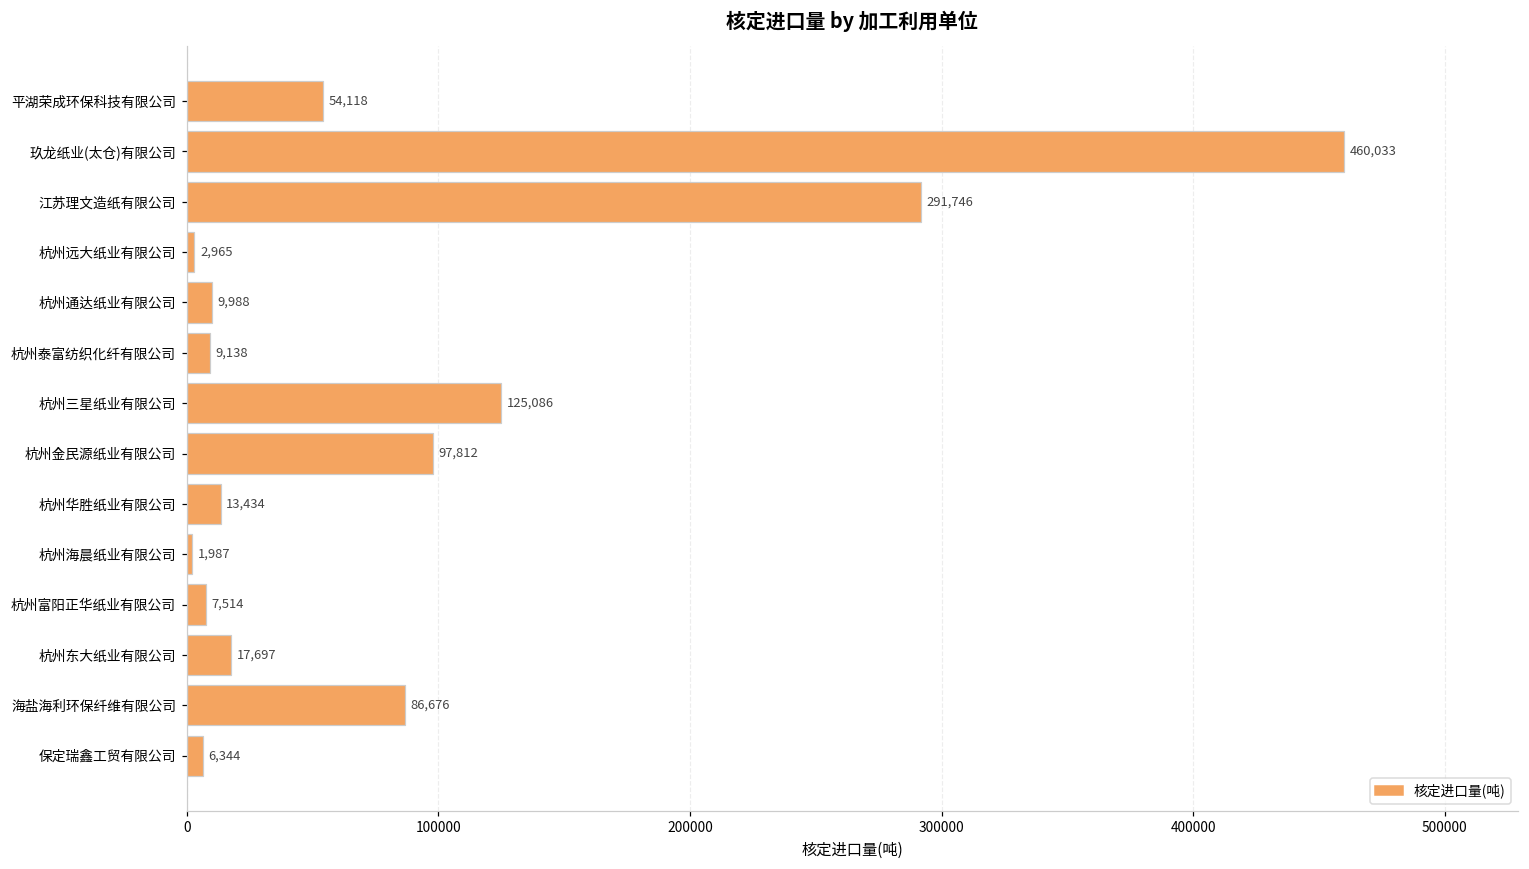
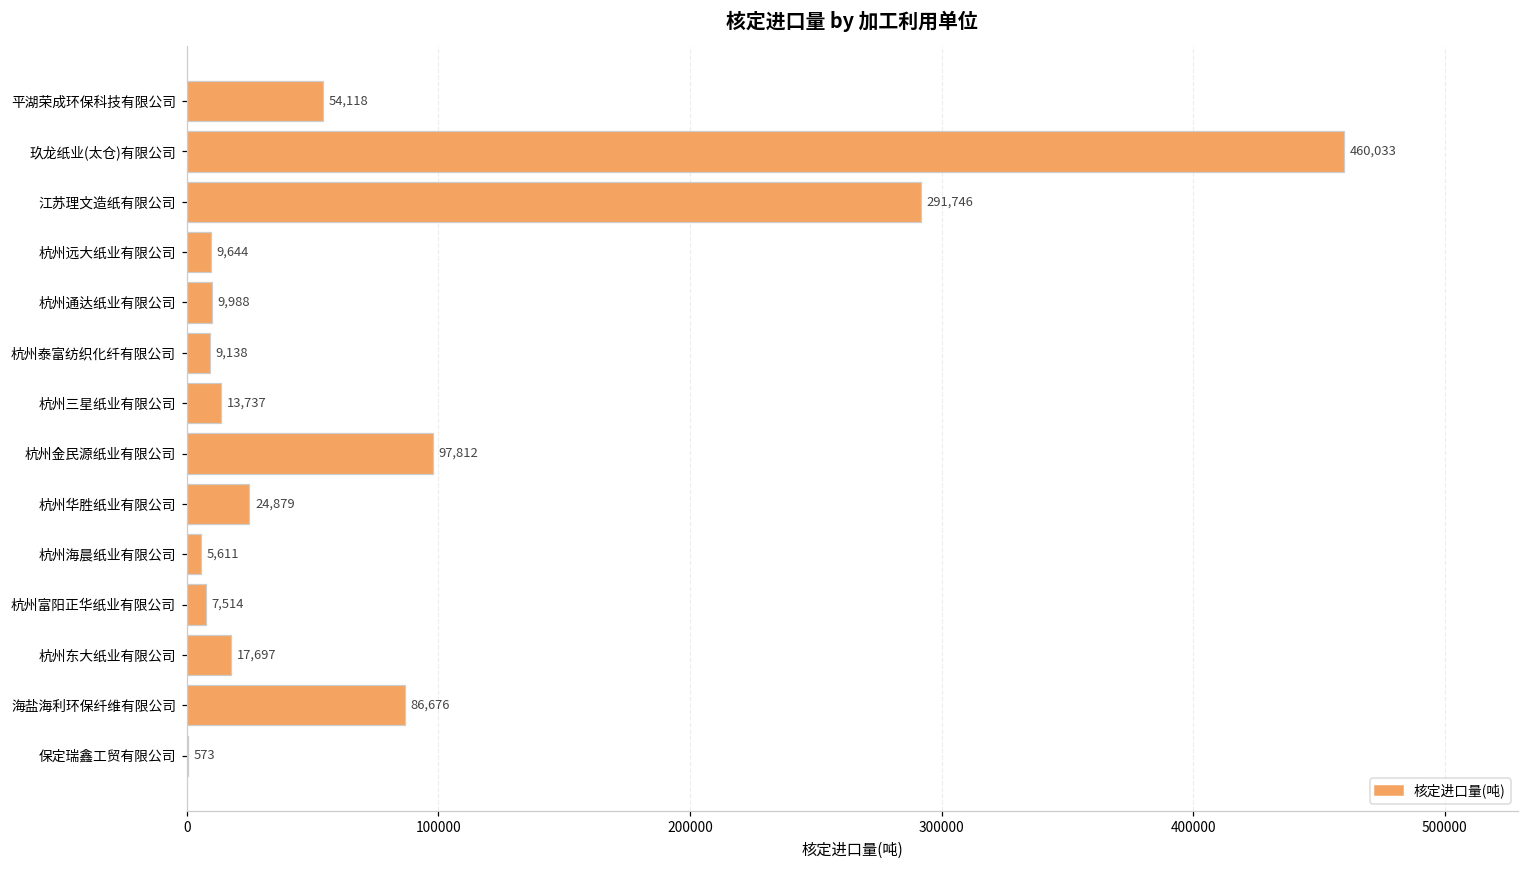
杭州远大纸业有限公司: 2,965 -> 9,644
杭州三星纸业有限公司: 125,086 -> 13,737
杭州华胜纸业有限公司: 13,434 -> 24,879
杭州海晨纸业有限公司: 1,987 -> 5,611
保定瑞鑫工贸有限公司: 6,344 -> 573
